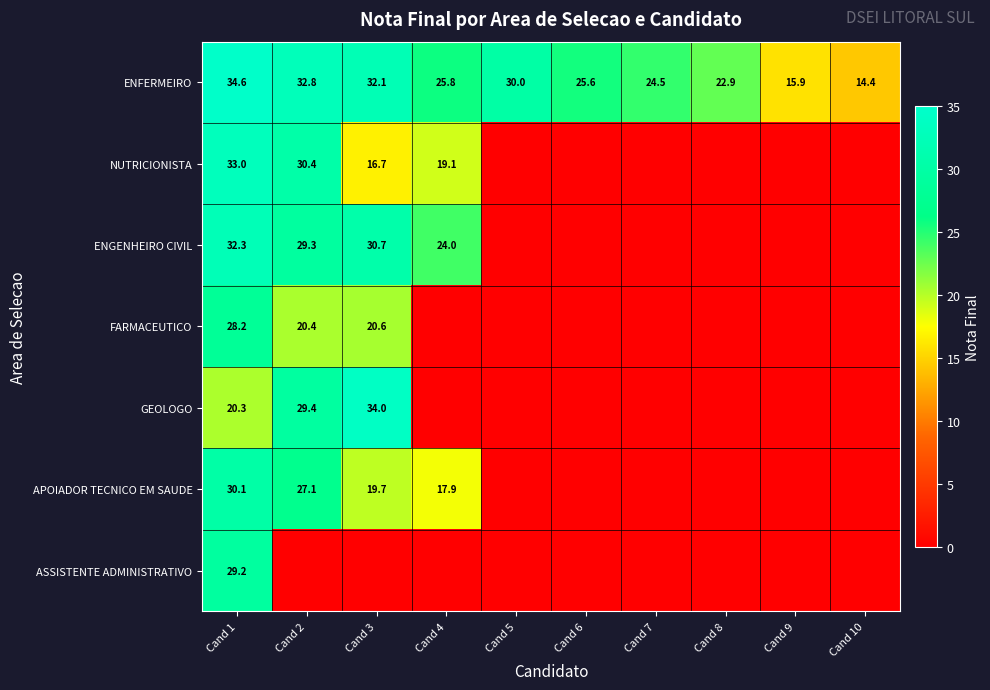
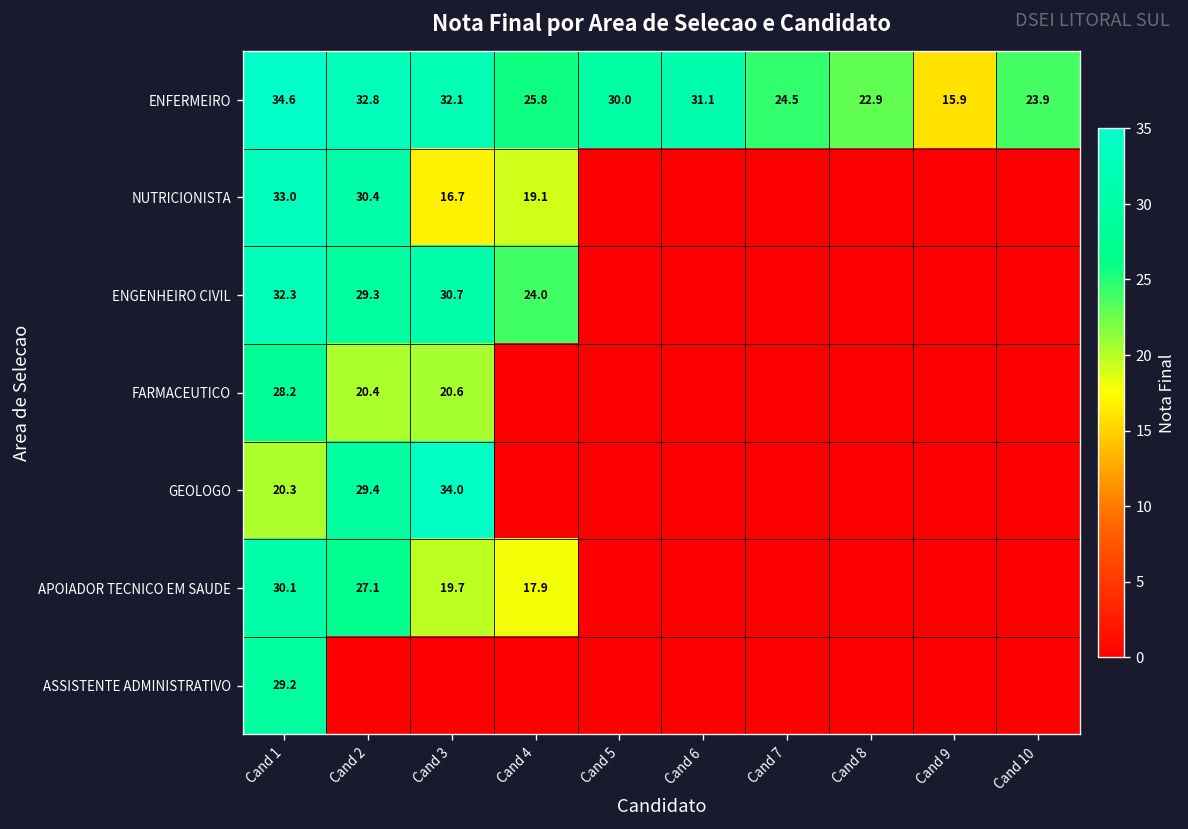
ENFERMEIRO, Cand 6: 25.6 -> 31.1
ENFERMEIRO, Cand 10: 14.4 -> 23.9
